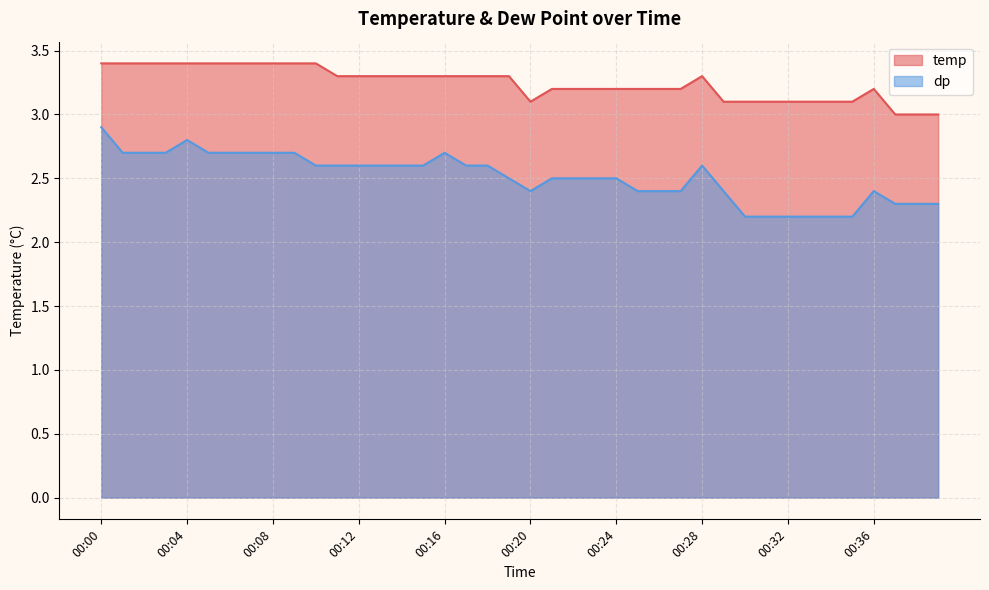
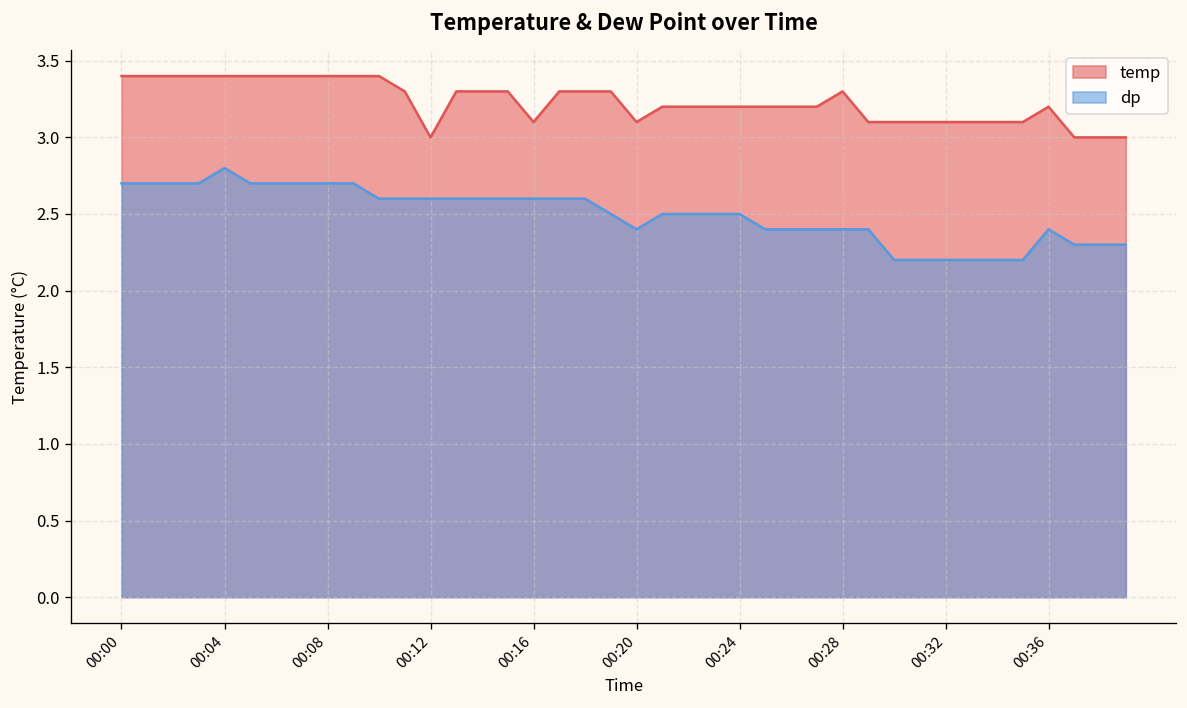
dp, 00:00: 2.9 -> 2.7
temp, 00:12: 3.3 -> 3.0
temp, 00:16: 3.3 -> 3.1
dp, 00:16: 2.7 -> 2.6
dp, 00:28: 2.6 -> 2.4
